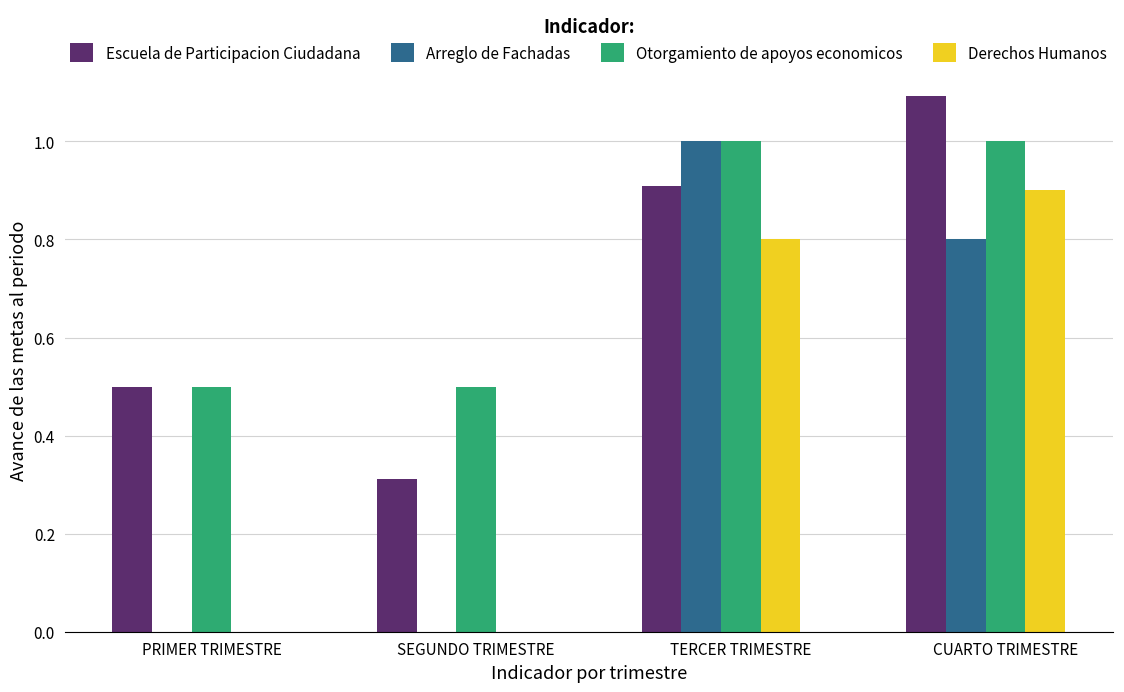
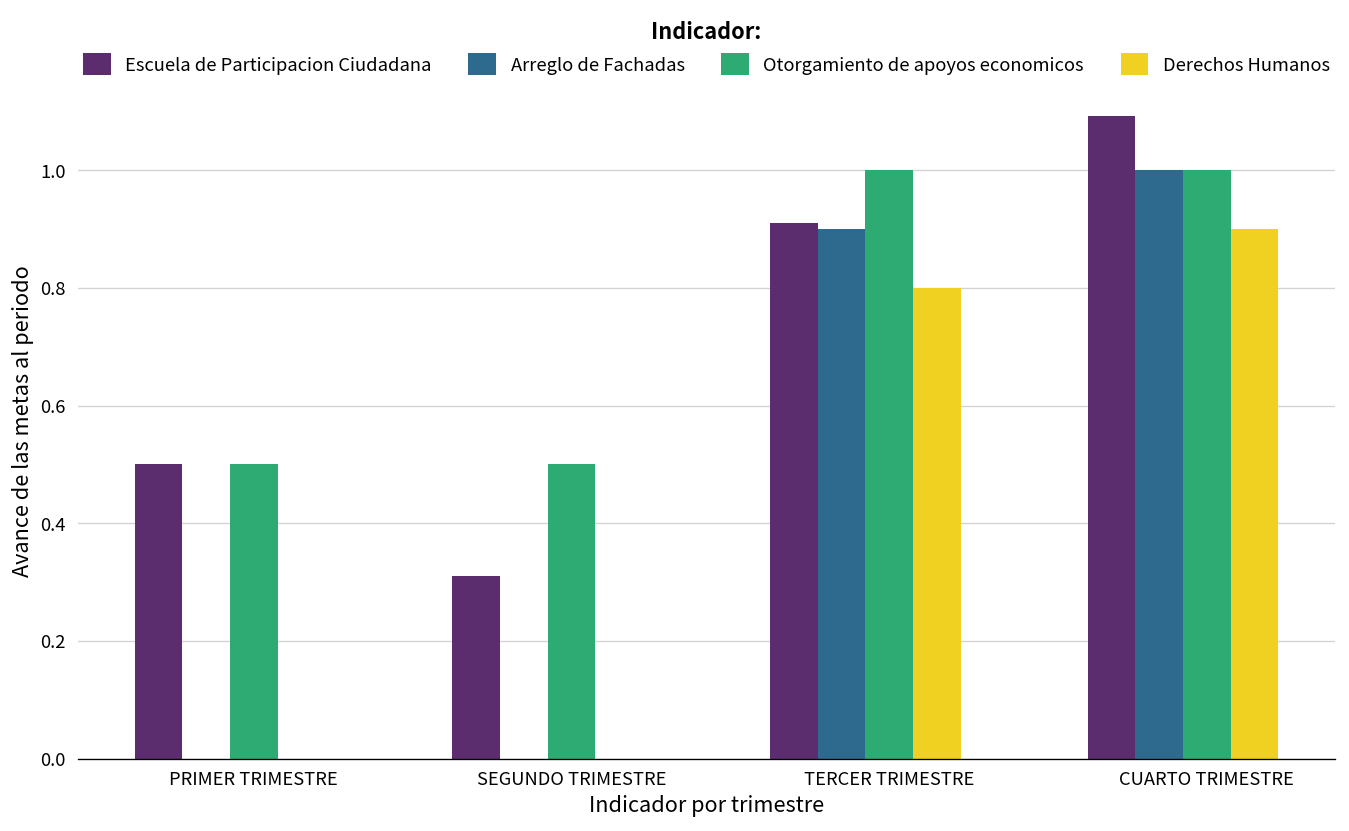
Arreglo de Fachadas, TERCER TRIMESTRE: 1.0 -> 0.9
Arreglo de Fachadas, CUARTO TRIMESTRE: 0.8 -> 1.0
